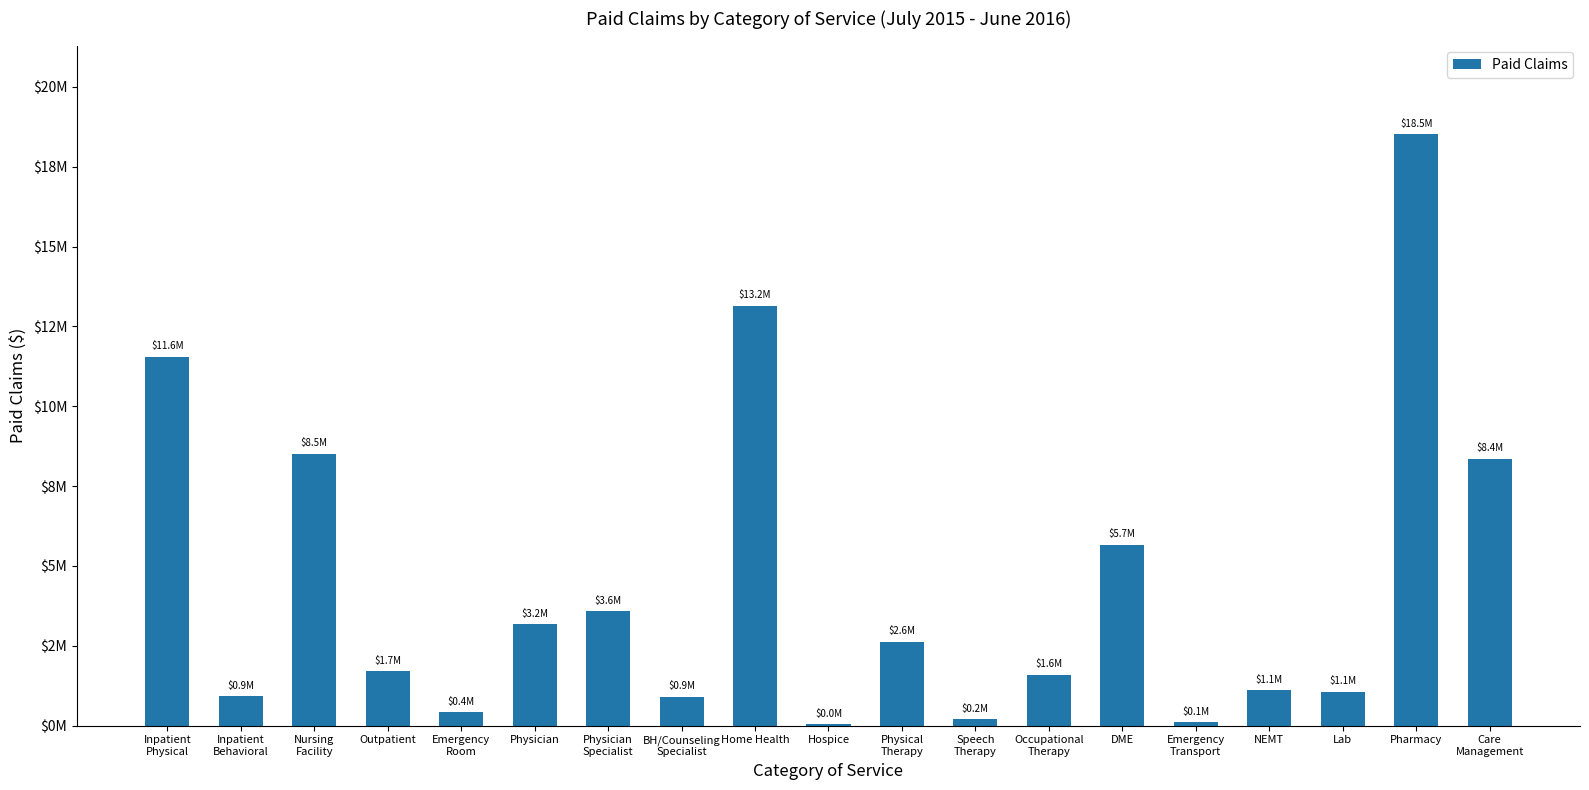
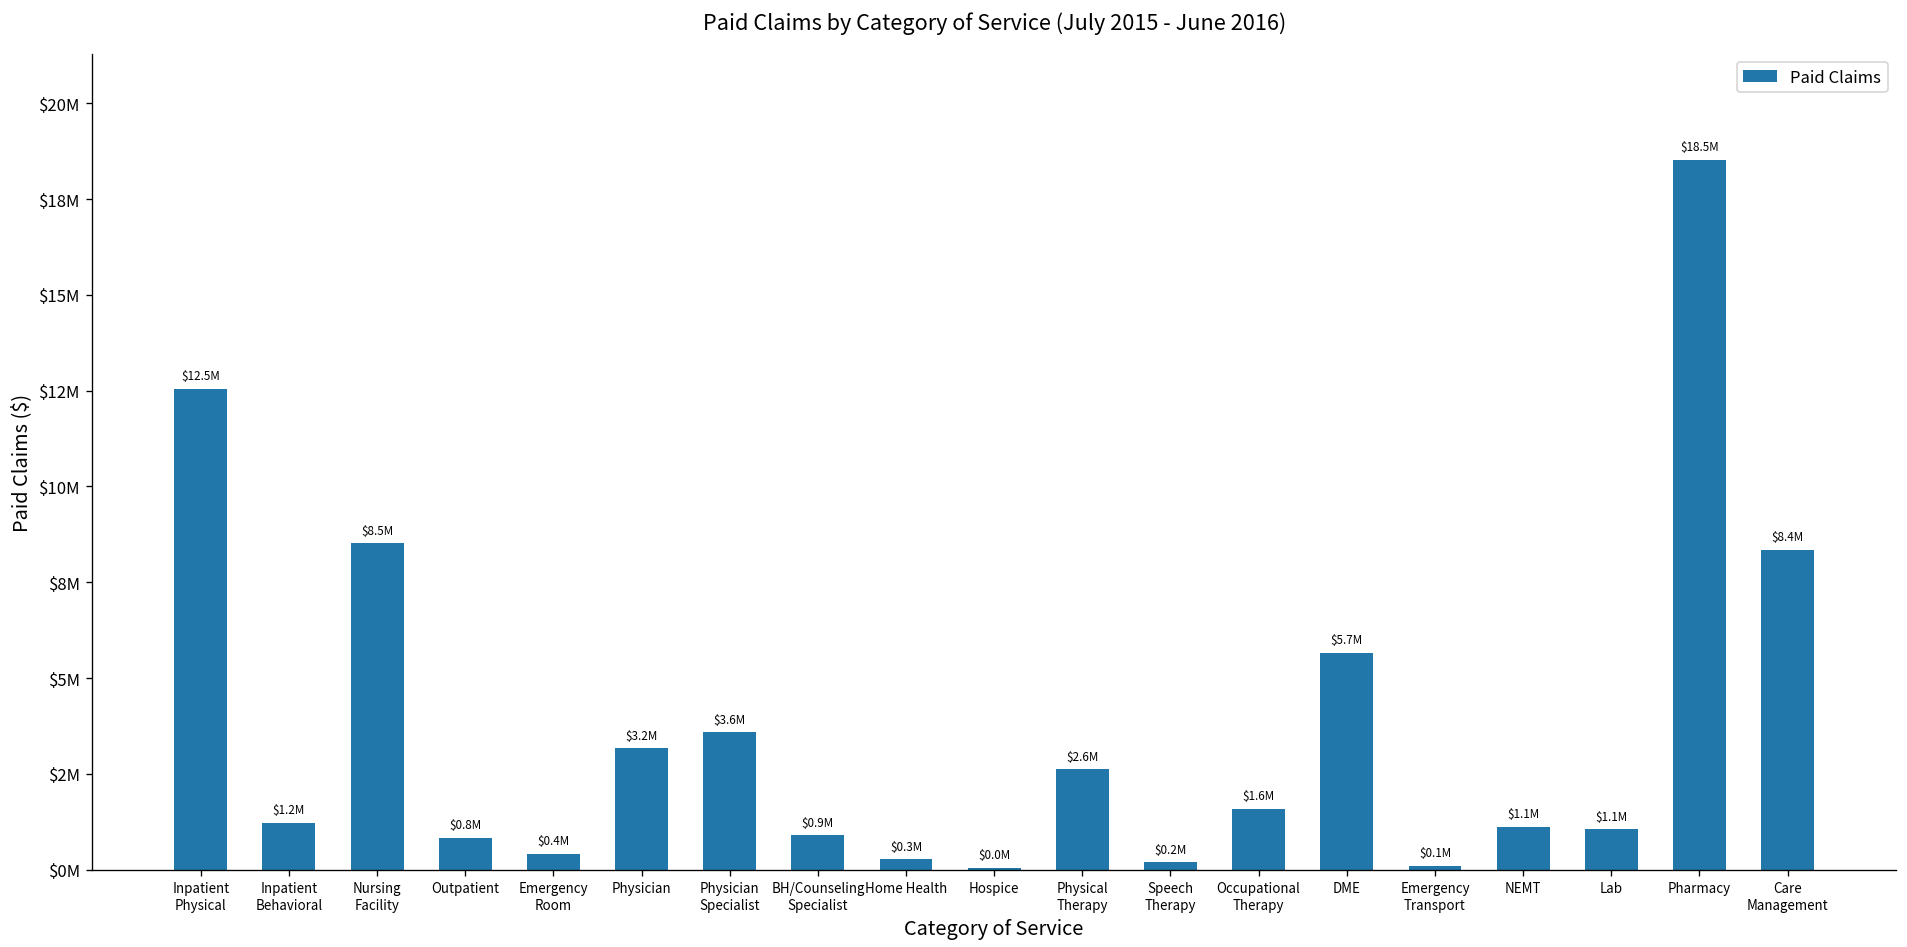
Inpatient Physical: $11.6M -> $12.5M
Inpatient Behavioral: $0.9M -> $1.2M
Outpatient: $1.7M -> $0.8M
Home Health: $13.2M -> $0.3M
